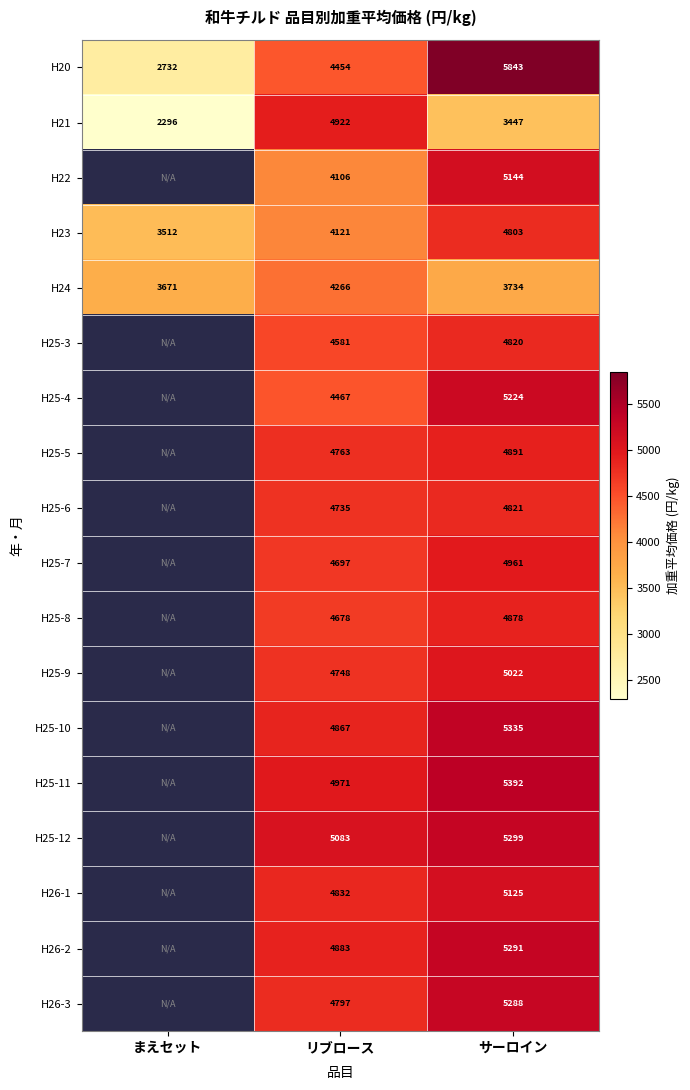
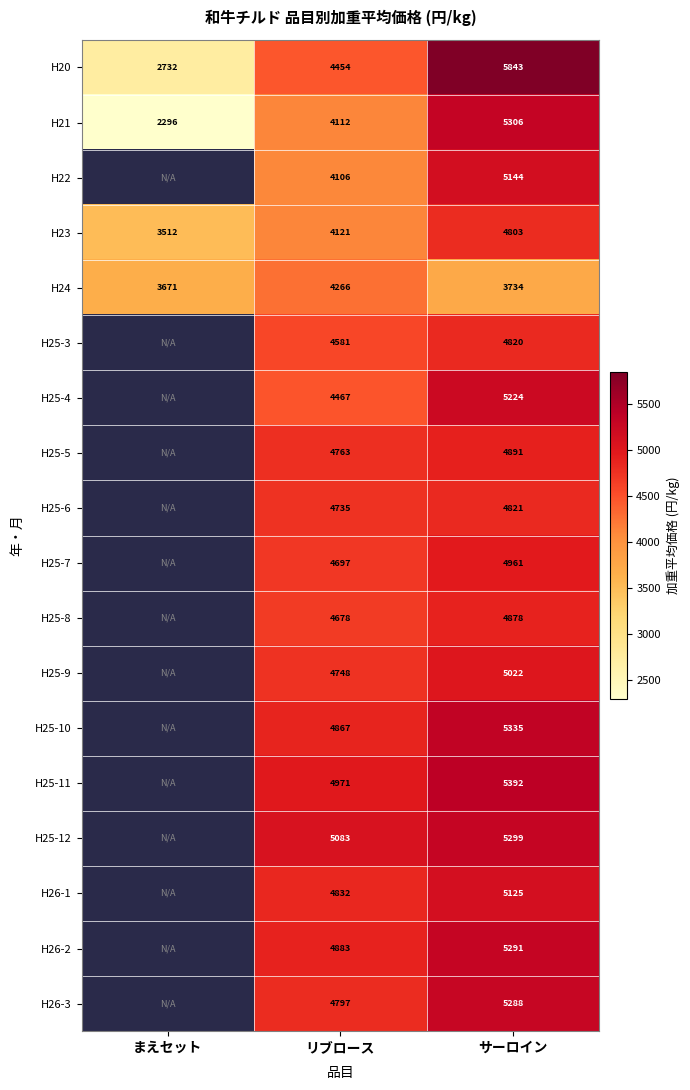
H21, リブロース: 4922 -> 4112
H21, サーロイン: 3447 -> 5306
